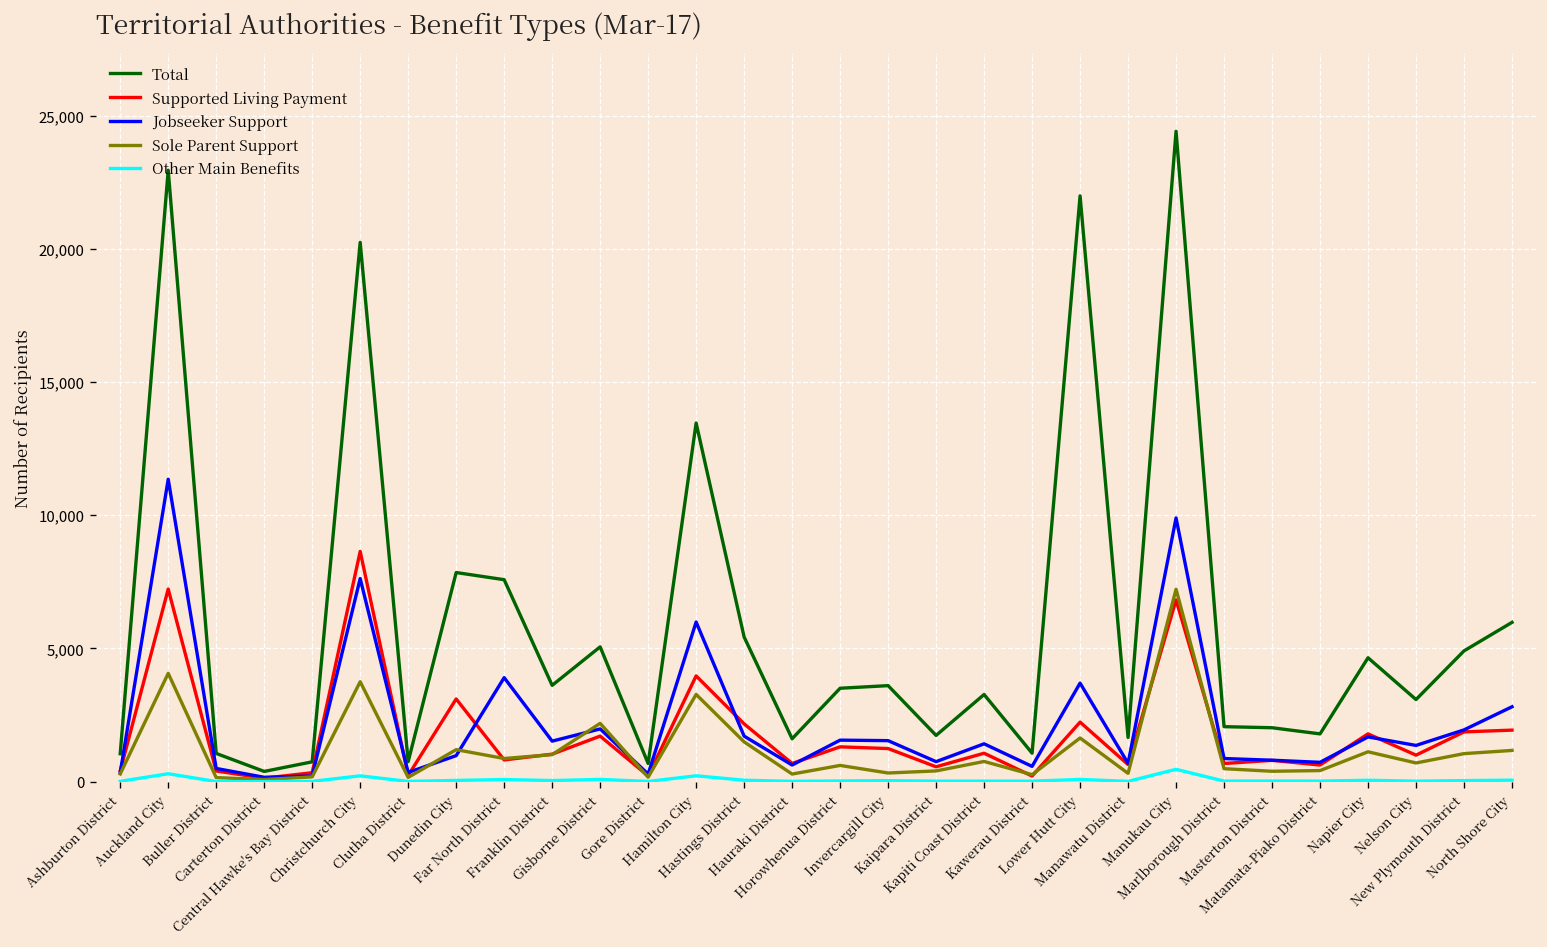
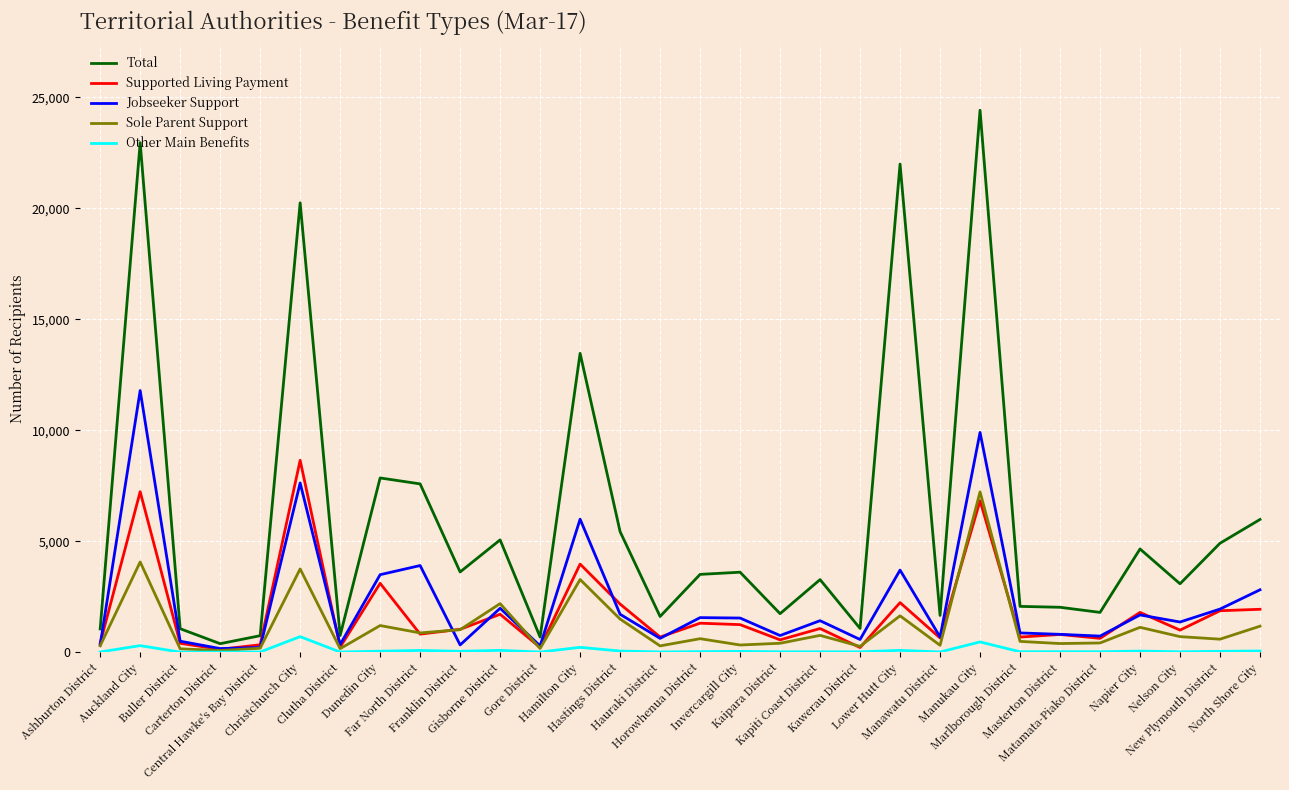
Jobseeker Support, Auckland City: 11,400 -> 11,800
Other Main Benefits, Christchurch City: 200 -> 700
Jobseeker Support, Dunedin City: 1,000 -> 3,500
Jobseeker Support, Franklin District: 1,500 -> 300
Sole Parent Support, New Plymouth District: 1,100 -> 600
